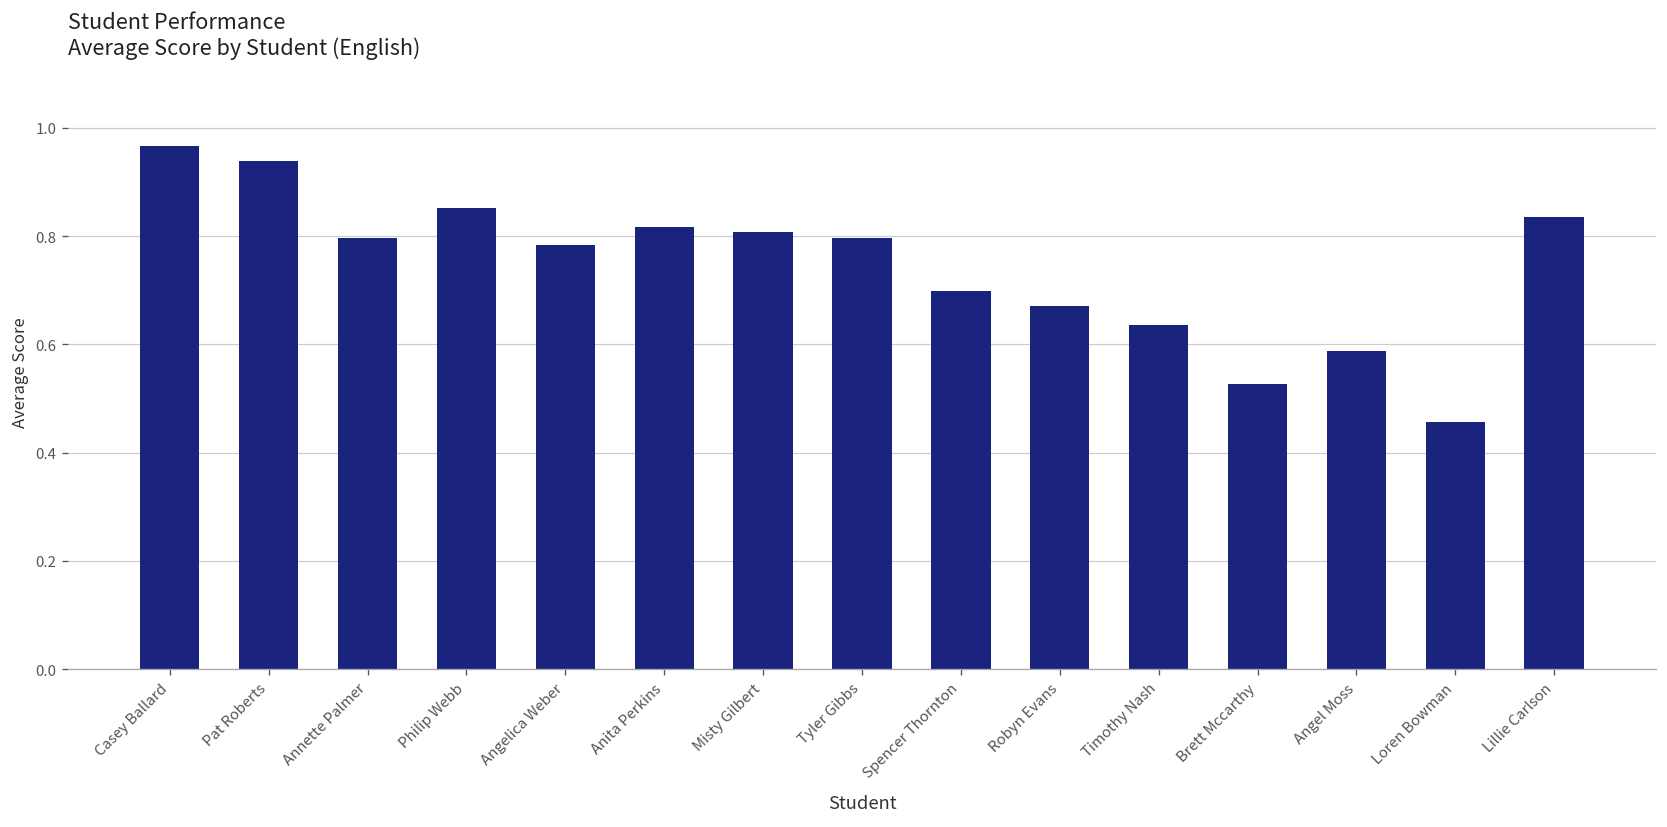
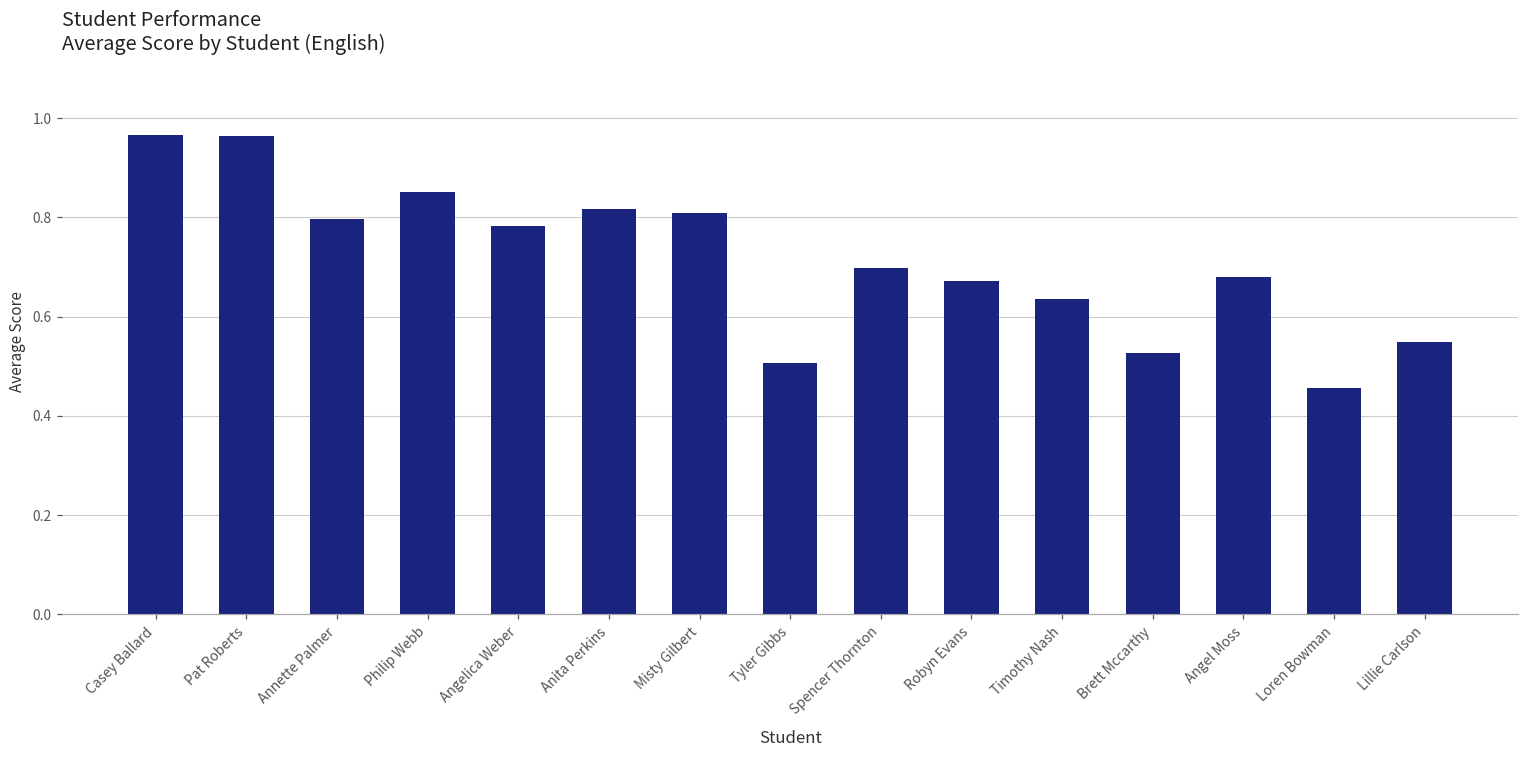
Pat Roberts: 0.94 -> 0.96
Tyler Gibbs: 0.80 -> 0.51
Angel Moss: 0.59 -> 0.68
Lillie Carlson: 0.83 -> 0.55
